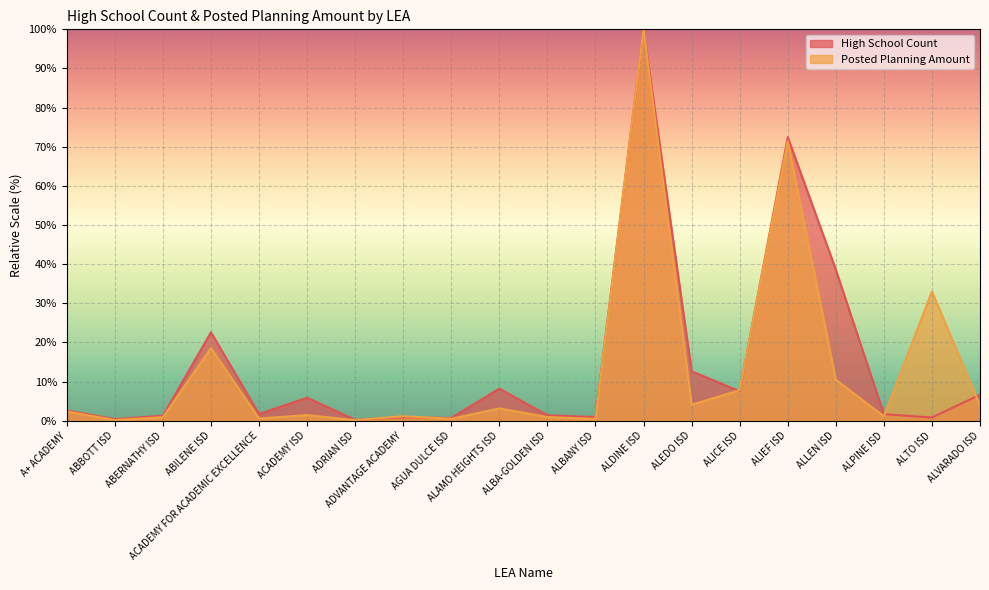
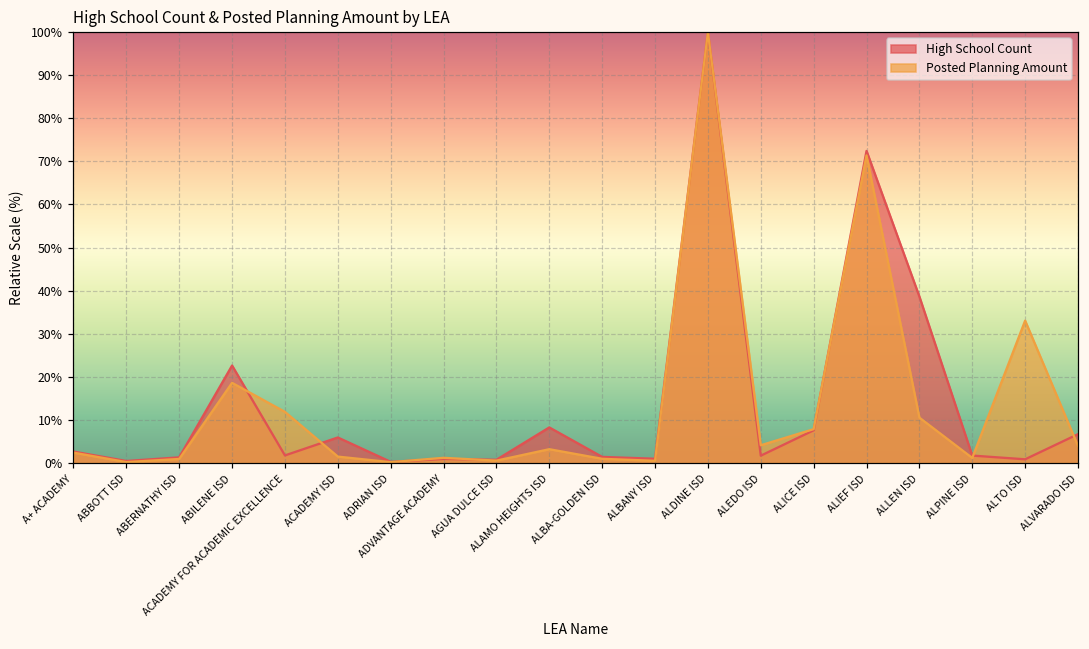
Posted Planning Amount, ACADEMY FOR ACADEMIC EXCELLENCE: 1% -> 12%
High School Count, ALEDO ISD: 13% -> 2%
